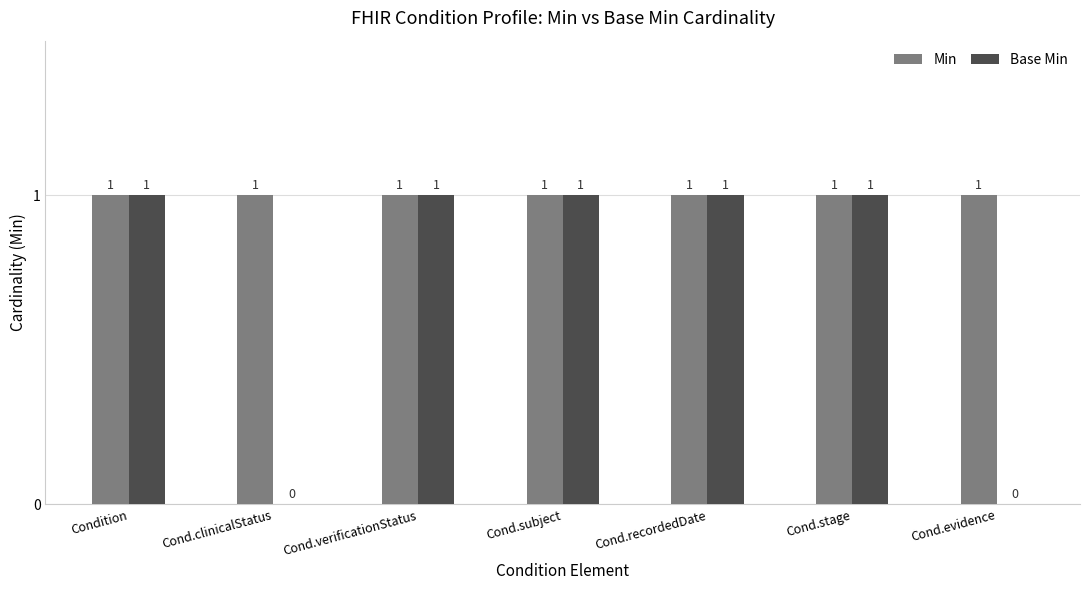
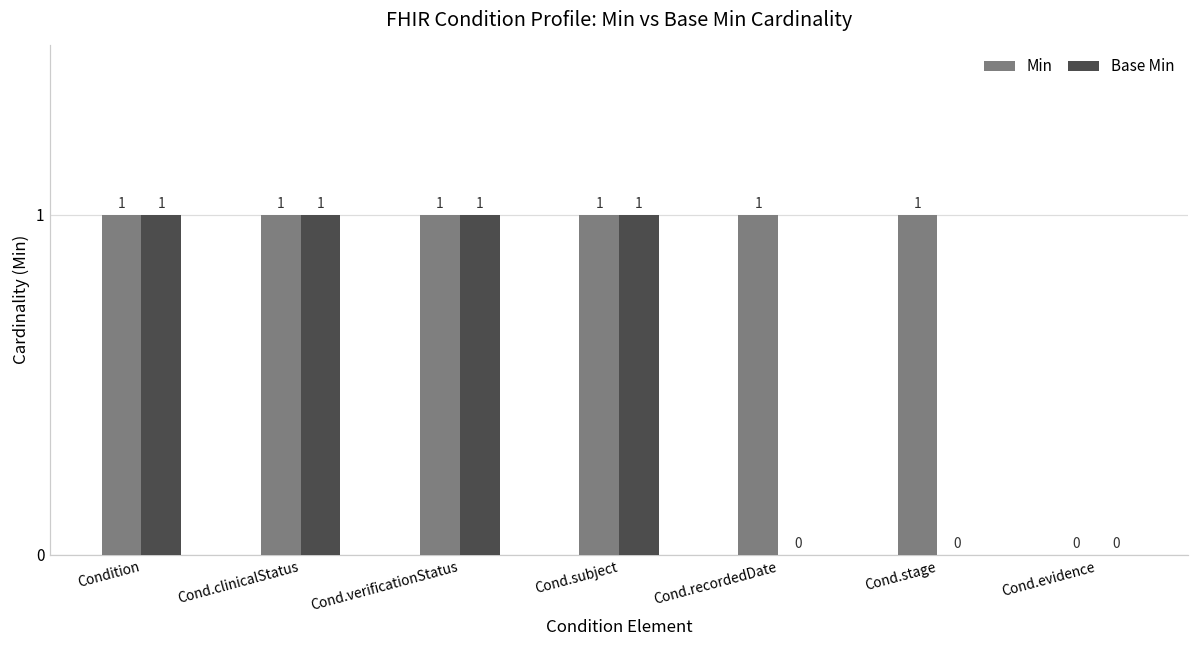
Base Min, Cond.clinicalStatus: 0 -> 1
Base Min, Cond.recordedDate: 1 -> 0
Base Min, Cond.stage: 1 -> 0
Min, Cond.evidence: 1 -> 0
